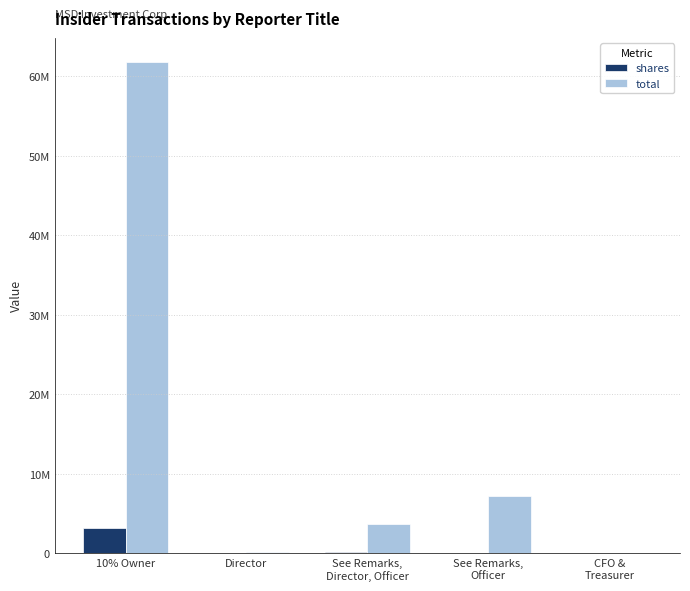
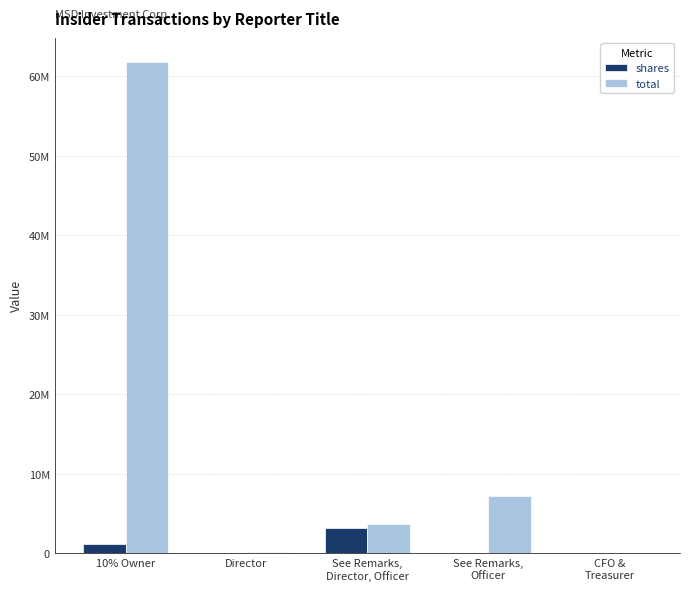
shares, 10% Owner: 3000000 -> 1000000
shares, See Remarks, Director, Officer: 0 -> 3000000
